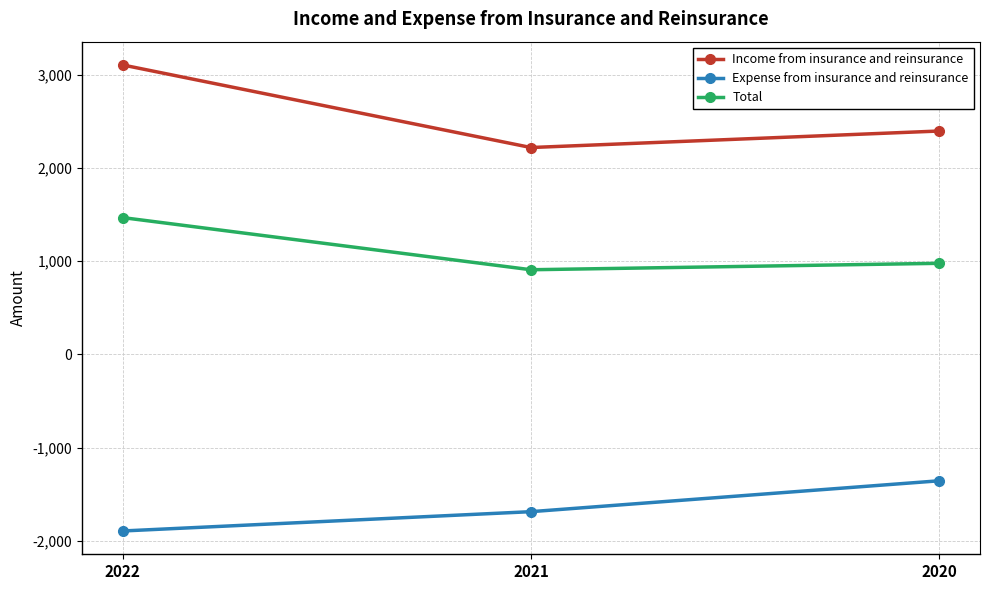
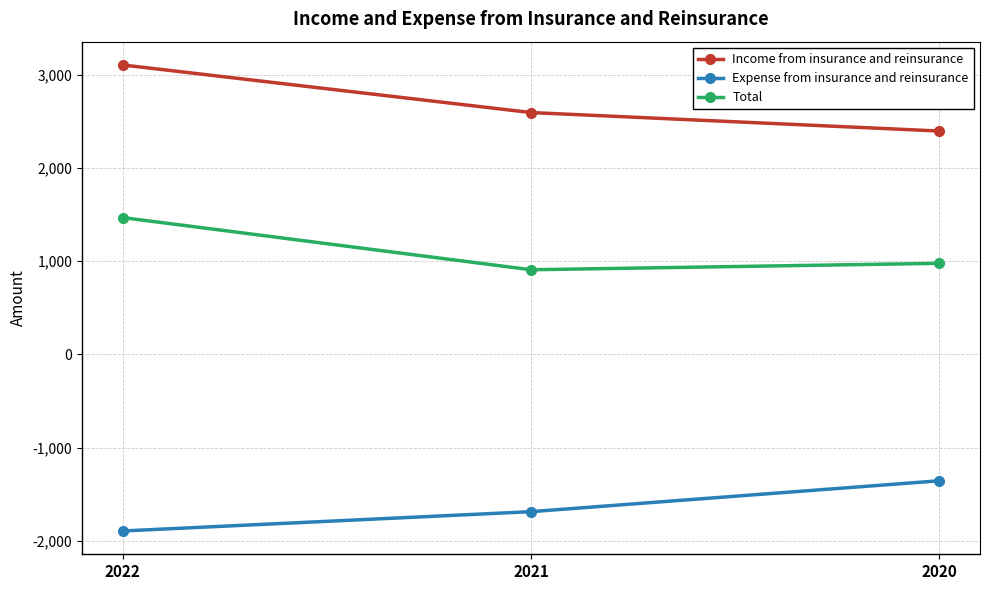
Income from insurance and reinsurance, 2021: 2,200 -> 2,600
